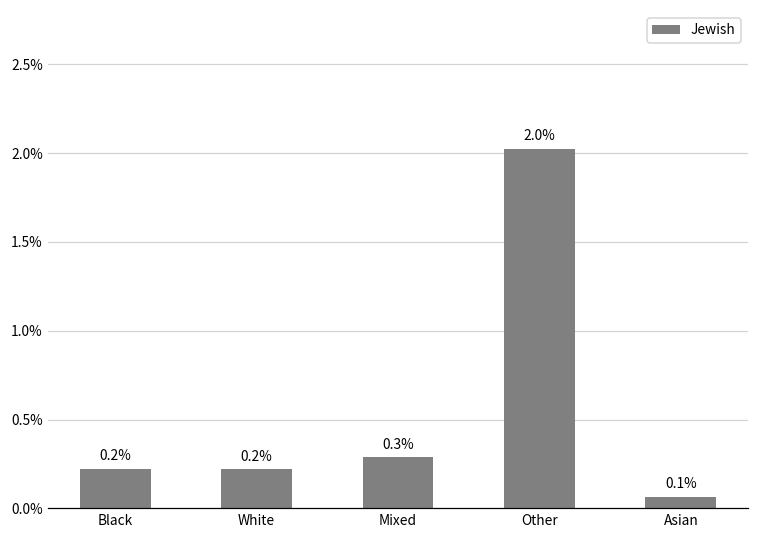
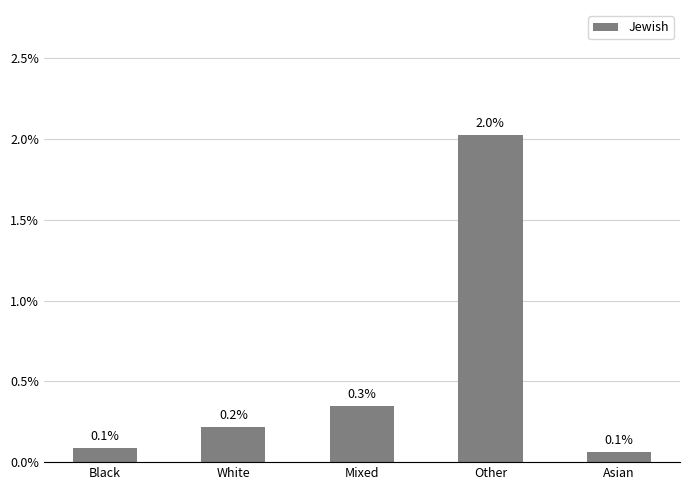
Black: 0.2% -> 0.1%
Mixed: 0.29% -> 0.35%
